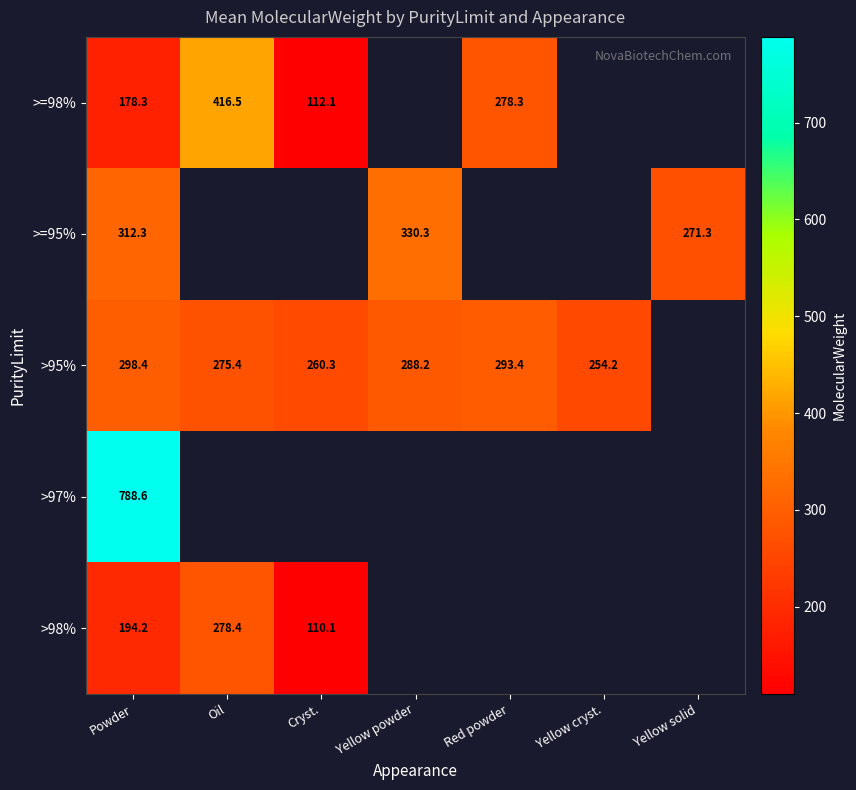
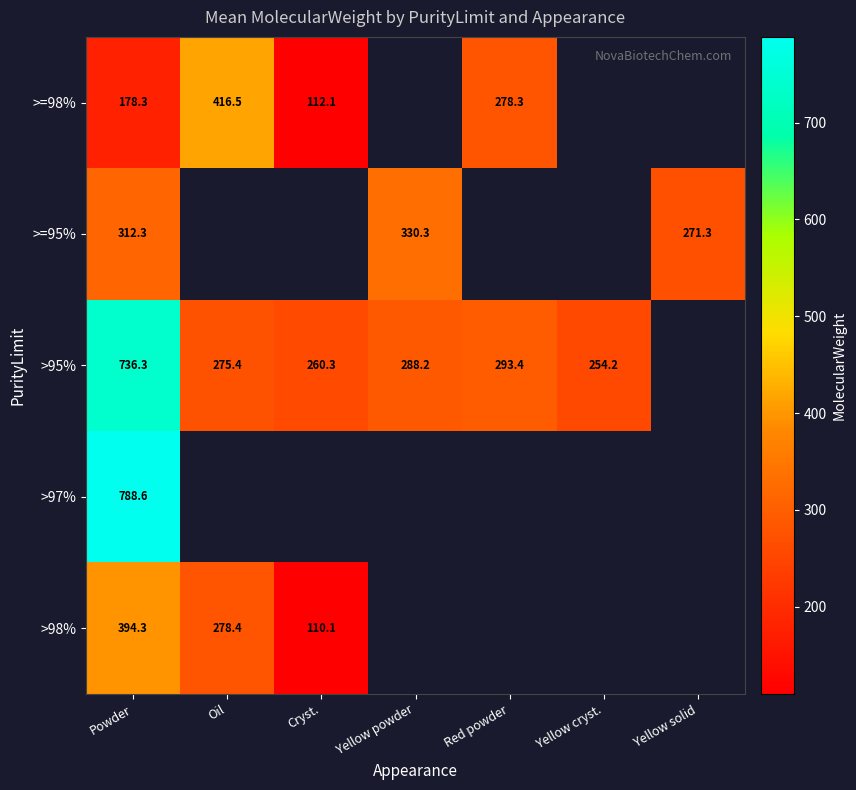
>95%, Powder: 298.4 -> 736.3
>98%, Powder: 194.2 -> 394.3
